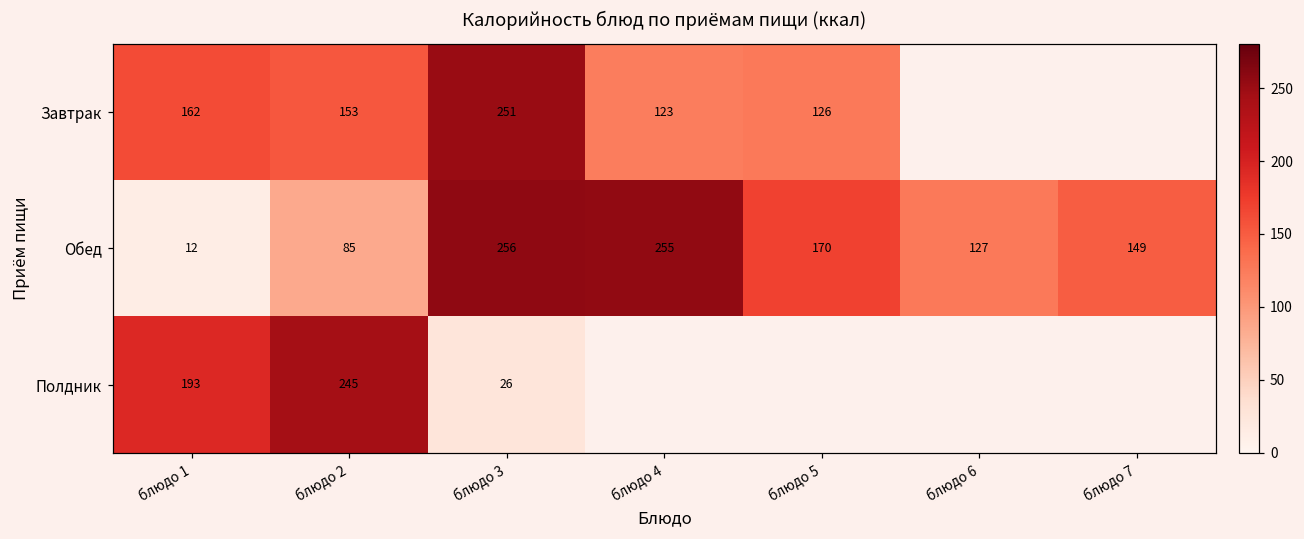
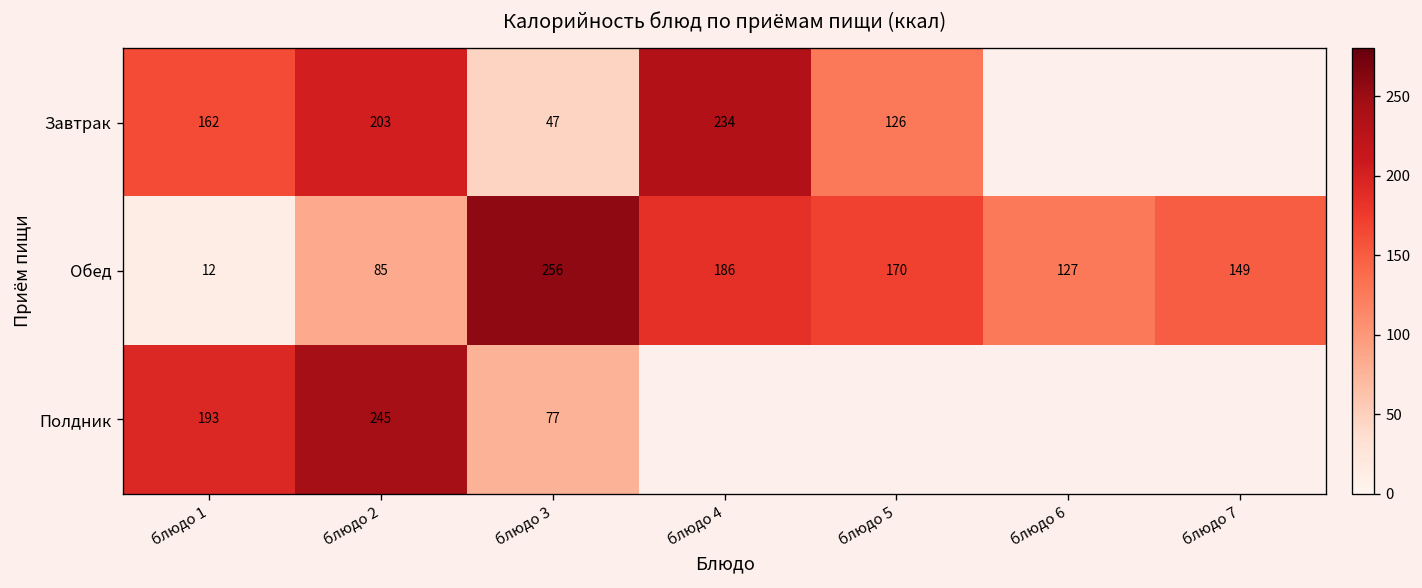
Завтрак, блюдо 2: 153 -> 203
Завтрак, блюдо 3: 251 -> 47
Завтрак, блюдо 4: 123 -> 234
Обед, блюдо 4: 255 -> 186
Полдник, блюдо 3: 26 -> 77
